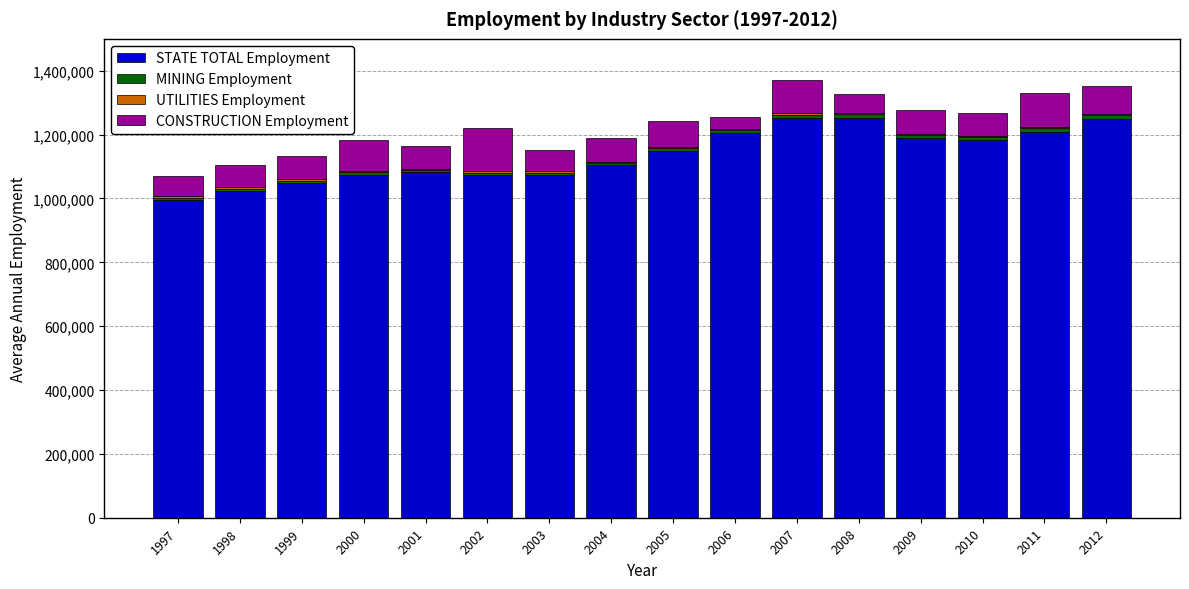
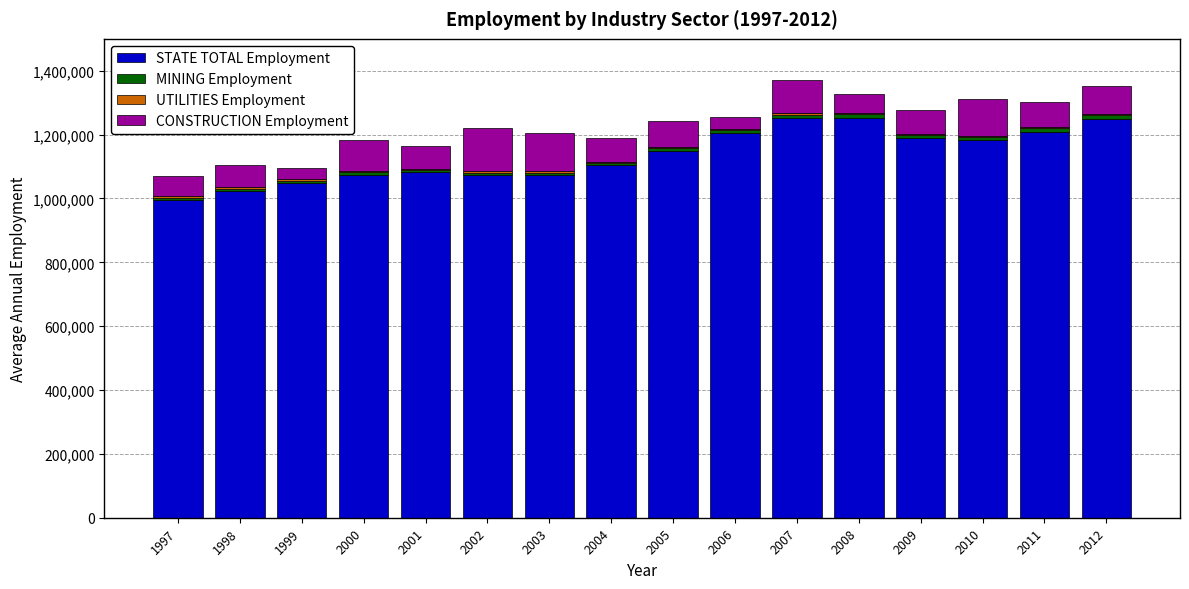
CONSTRUCTION Employment, 1999: 70,000 -> 40,000
CONSTRUCTION Employment, 2003: 70,000 -> 120,000
CONSTRUCTION Employment, 2010: 70,000 -> 110,000
CONSTRUCTION Employment, 2011: 110,000 -> 80,000
